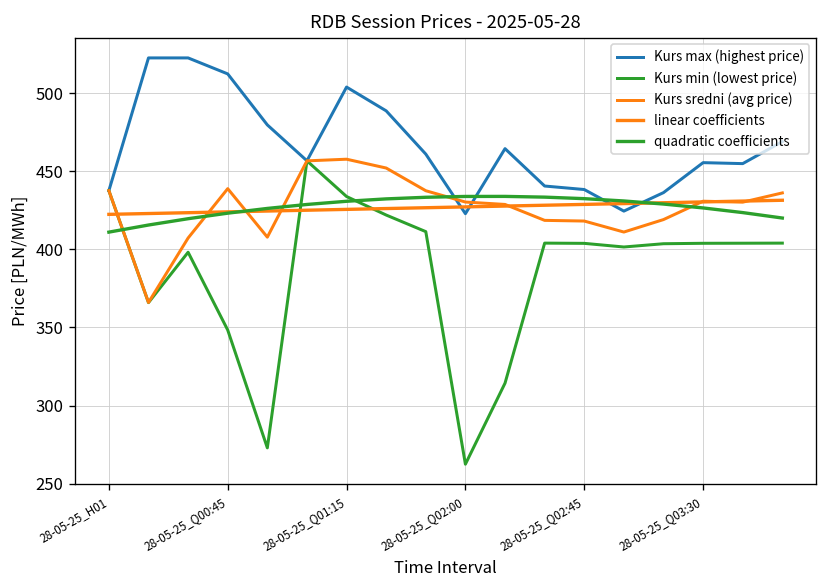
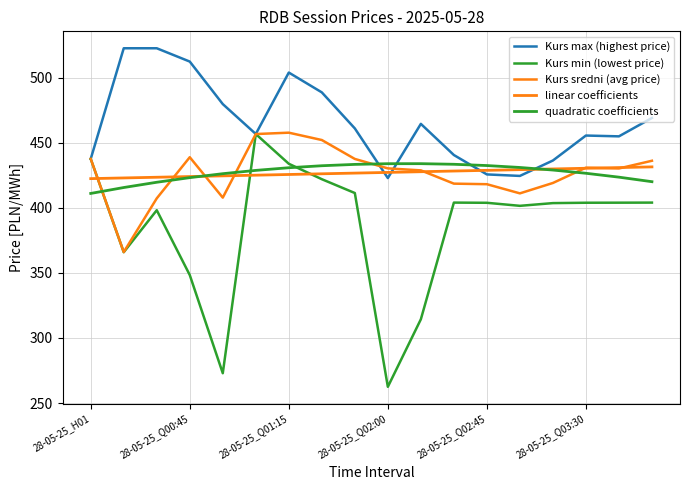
Kurs max (highest price), 28-05-25_Q02:45: 438 -> 426
